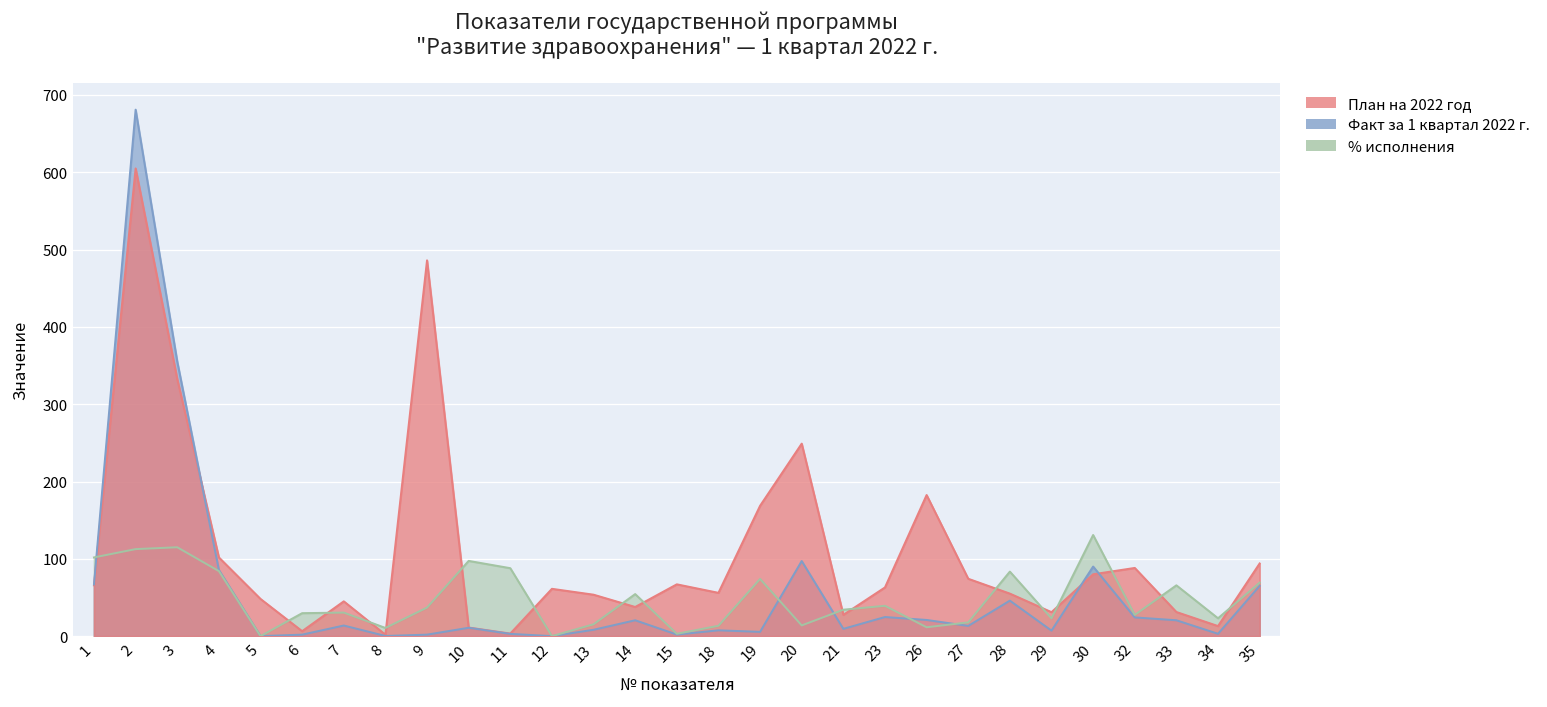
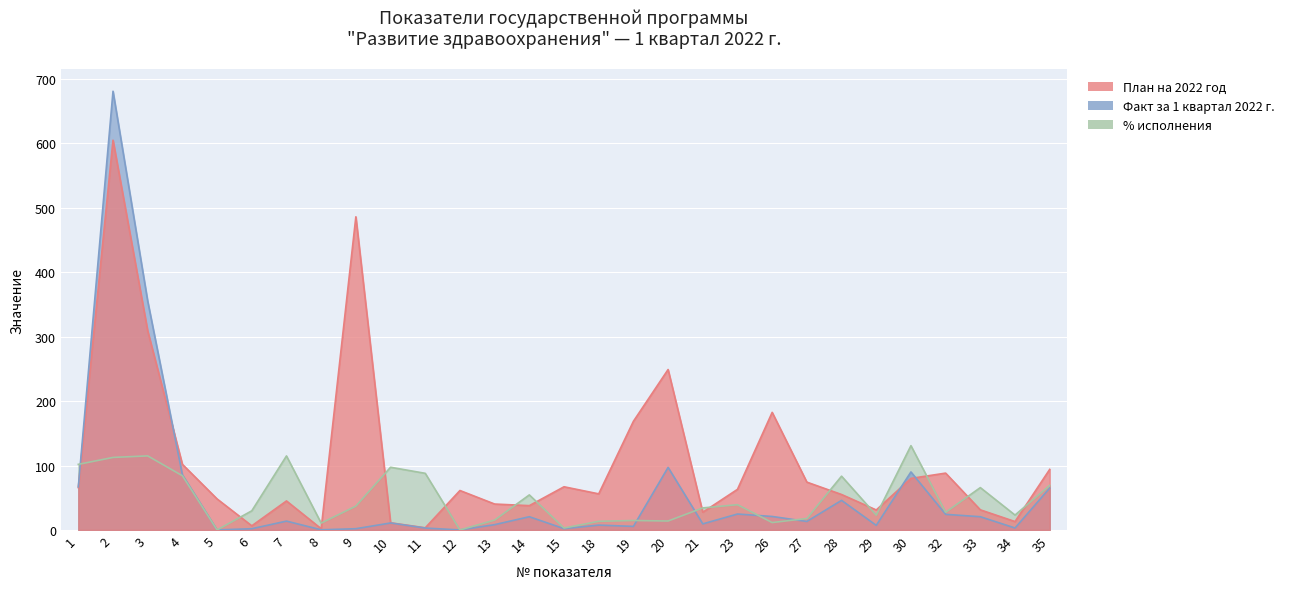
План на 2022 год, 3: 330 -> 310
% исполнения, 7: 30 -> 110
План на 2022 год, 13: 50 -> 40
% исполнения, 19: 70 -> 10
